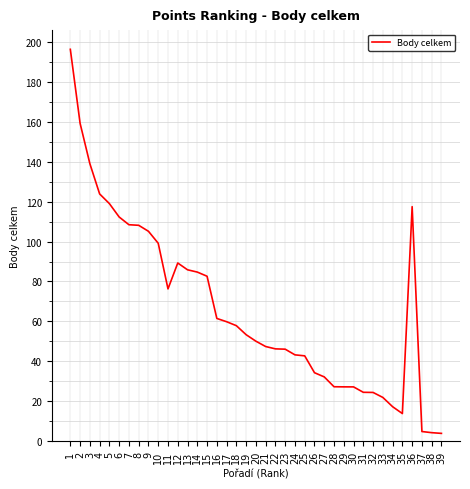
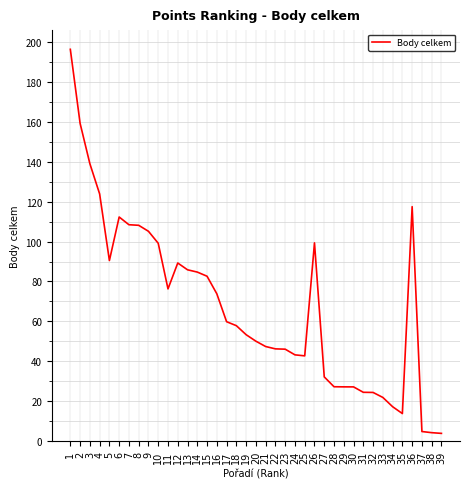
5: 119 -> 91
16: 61 -> 74
26: 34 -> 99
